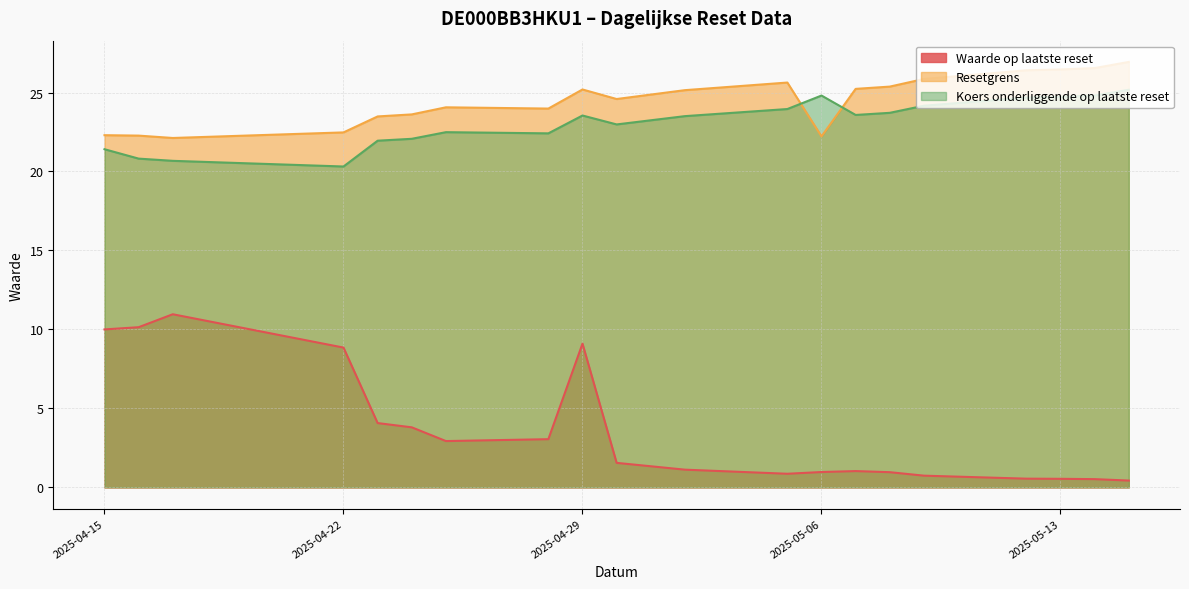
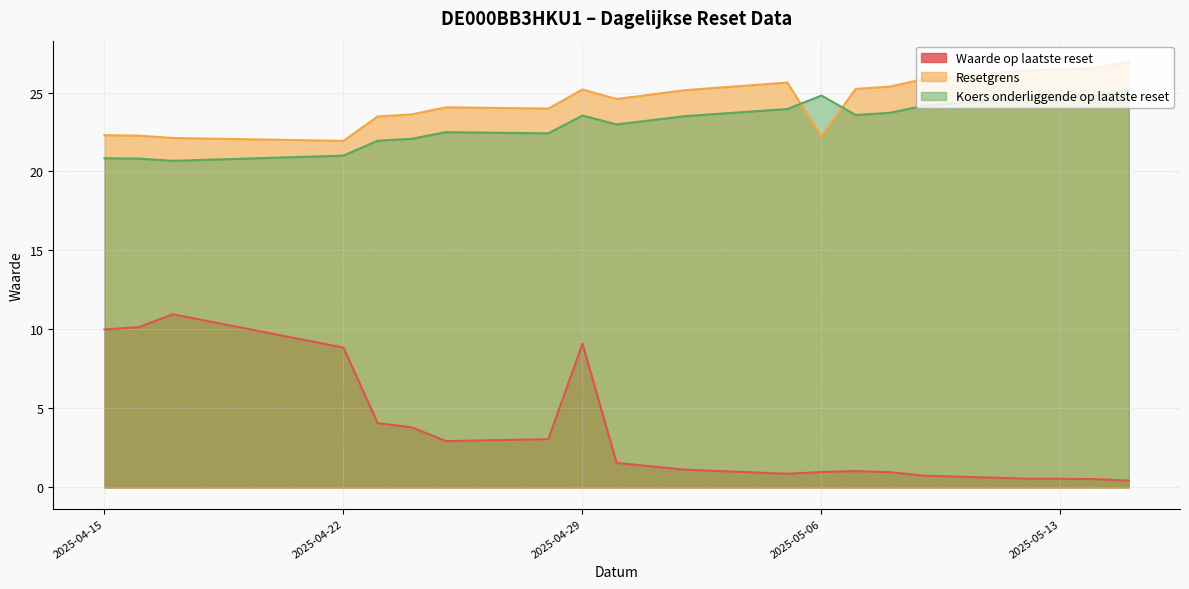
Koers onderliggende op laatste reset, 2025-04-15: 21.4 -> 20.8
Resetgrens, 2025-04-22: 22.5 -> 21.9
Koers onderliggende op laatste reset, 2025-04-22: 20.3 -> 21.0
